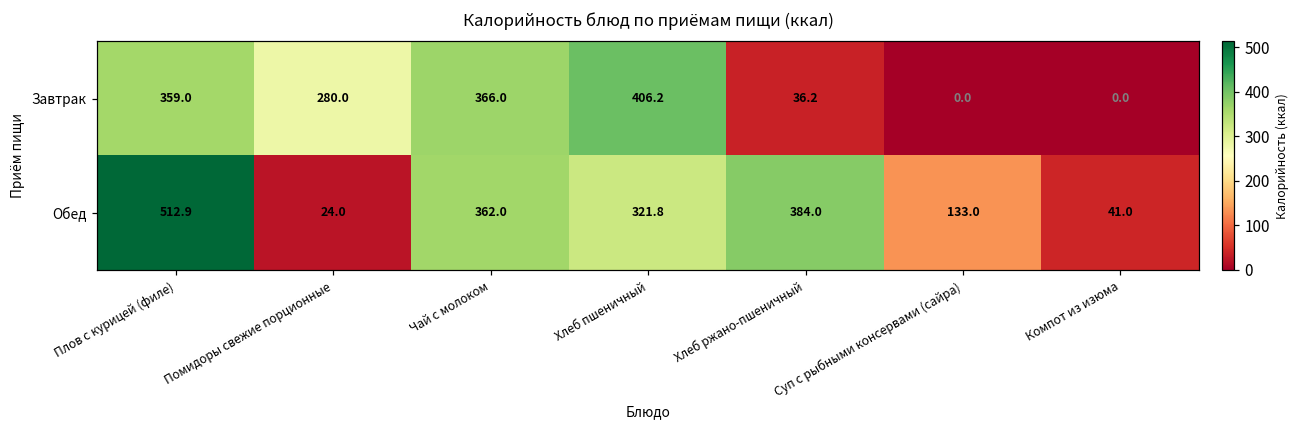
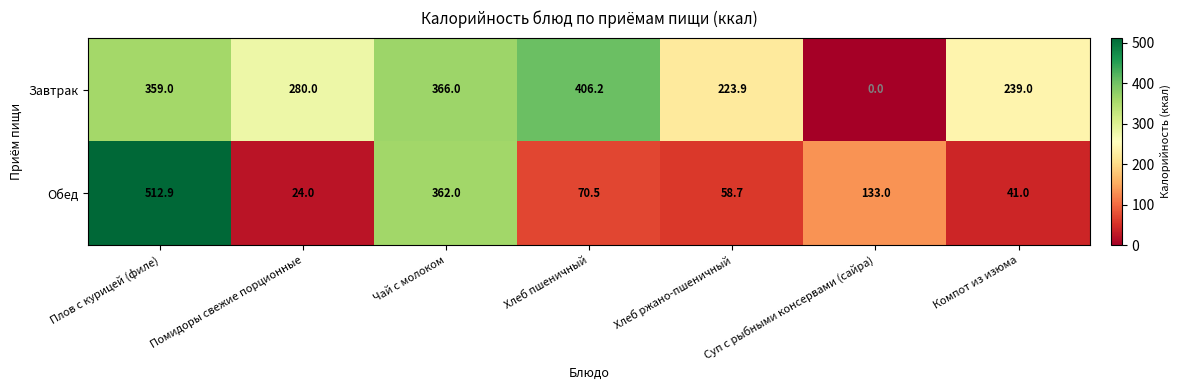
Завтрак, Хлеб ржано-пшеничный: 36.2 -> 223.9
Завтрак, Компот из изюма: 0.0 -> 239.0
Обед, Хлеб пшеничный: 321.8 -> 70.5
Обед, Хлеб ржано-пшеничный: 384.0 -> 58.7
